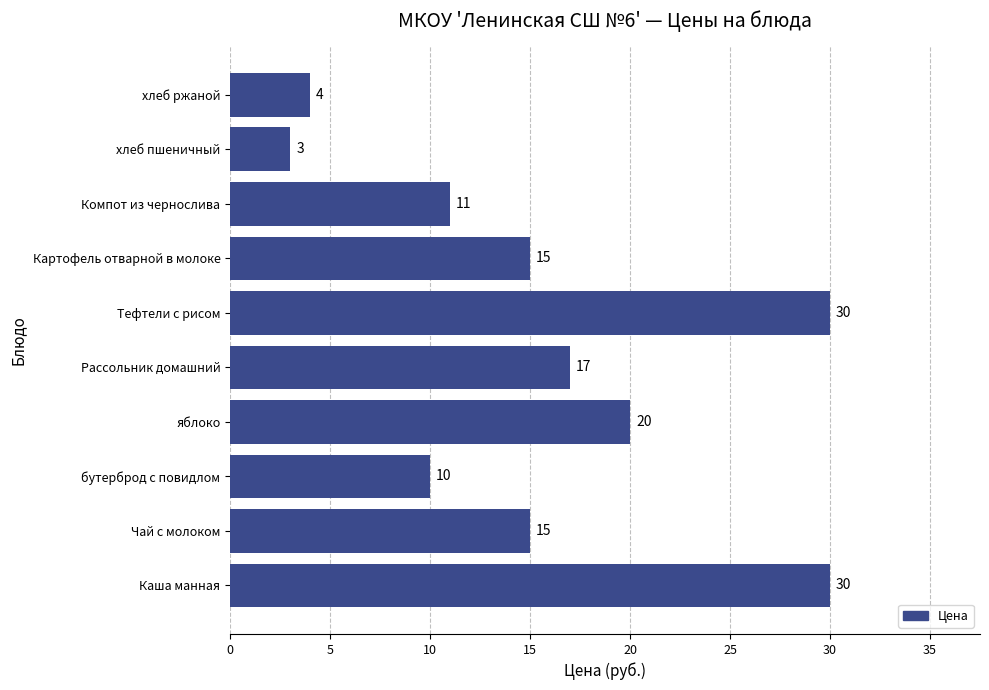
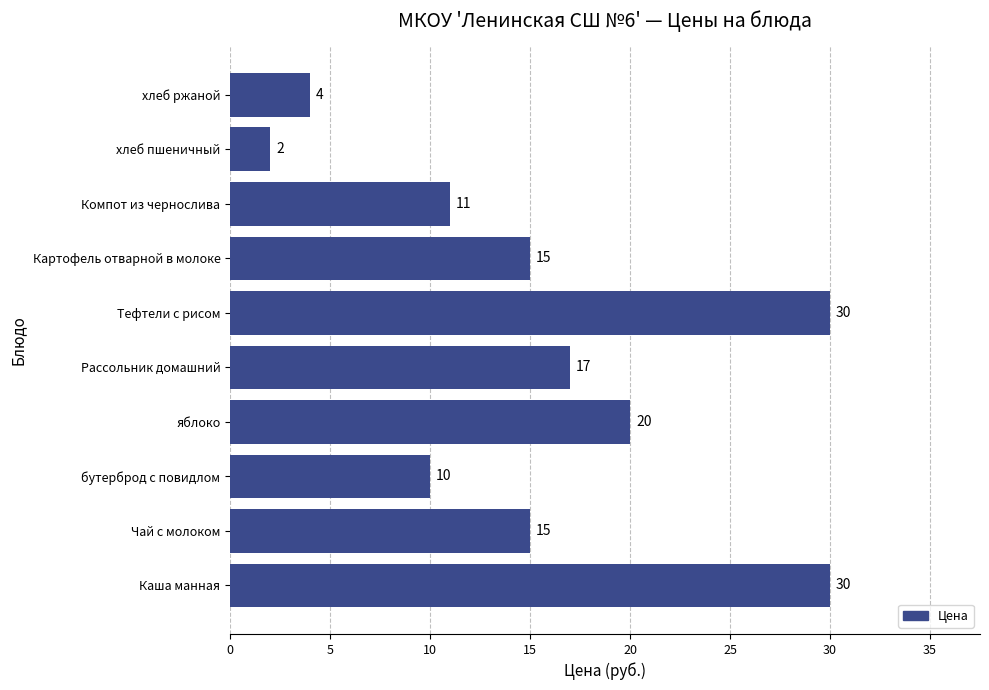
хлеб пшеничный: 3 -> 2
